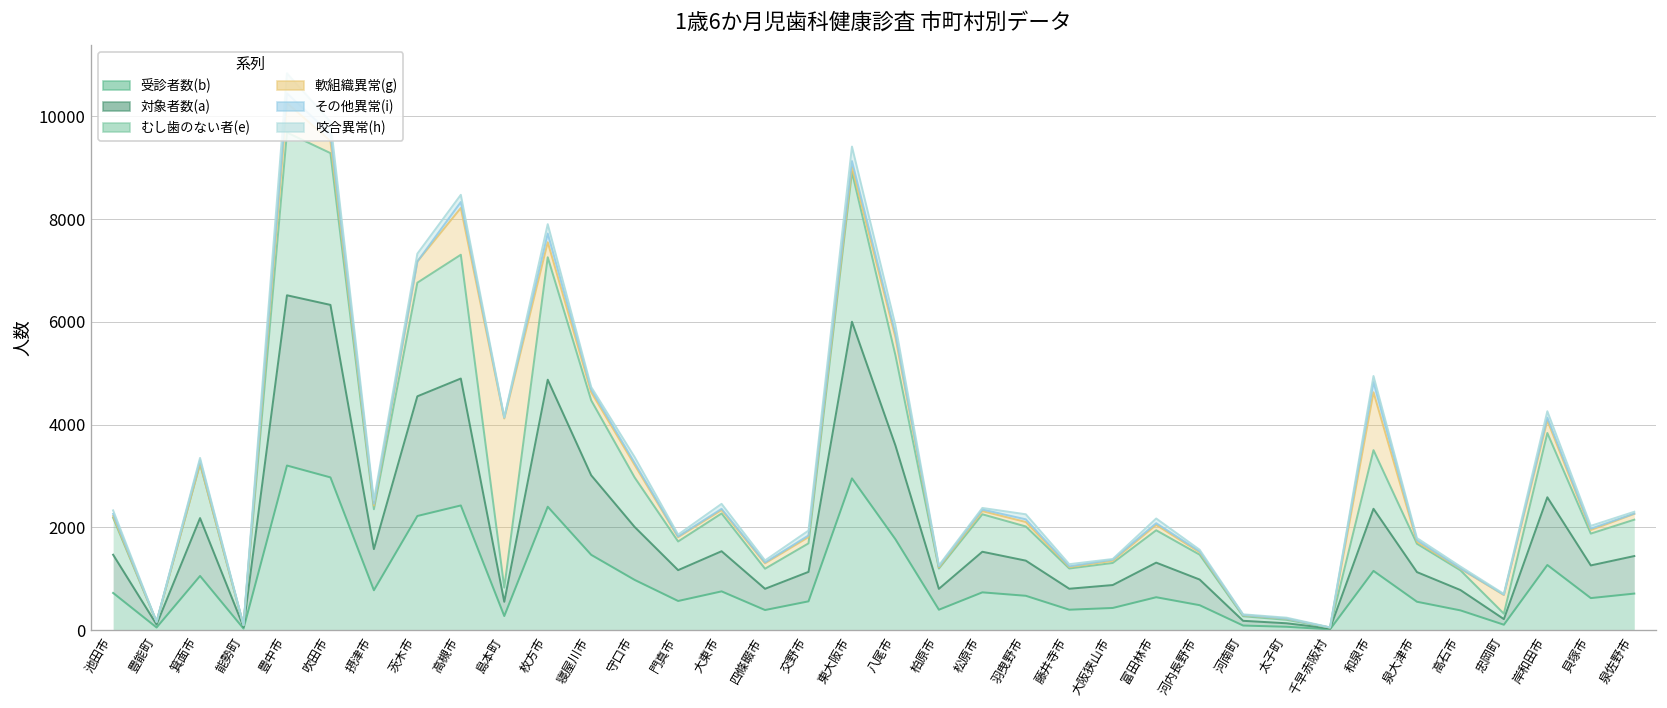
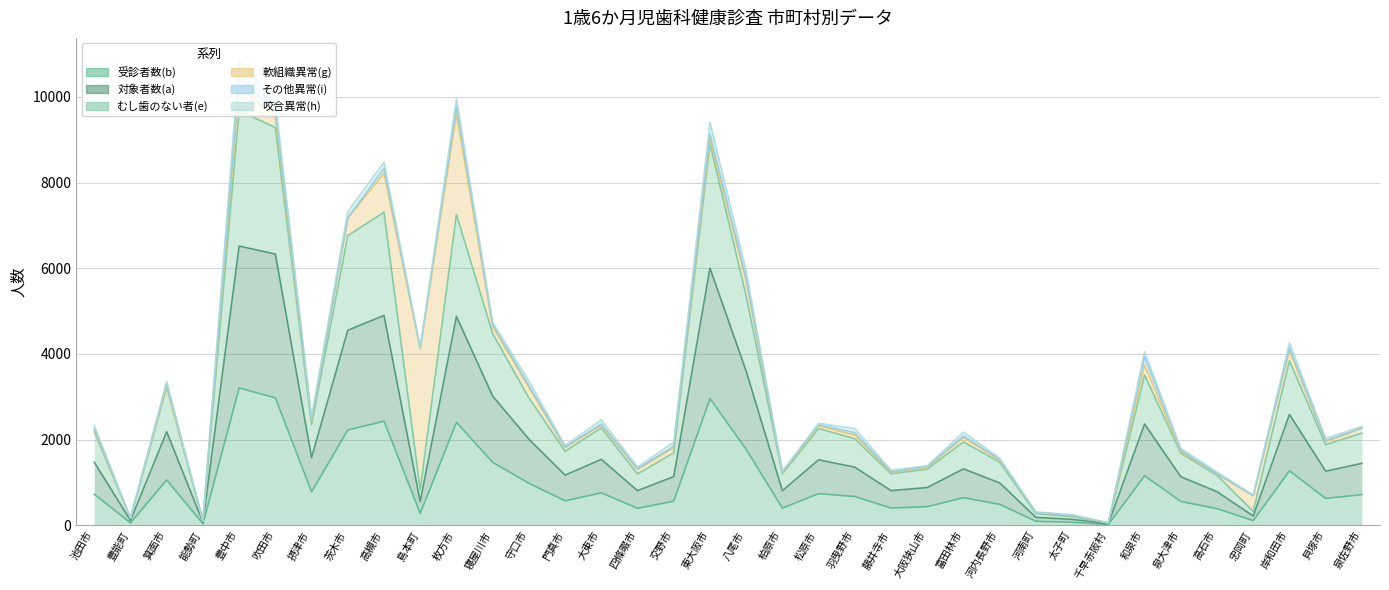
軟組織異常(g), 枚方市: 300 -> 2300
軟組織異常(g), 和泉市: 1100 -> 200
